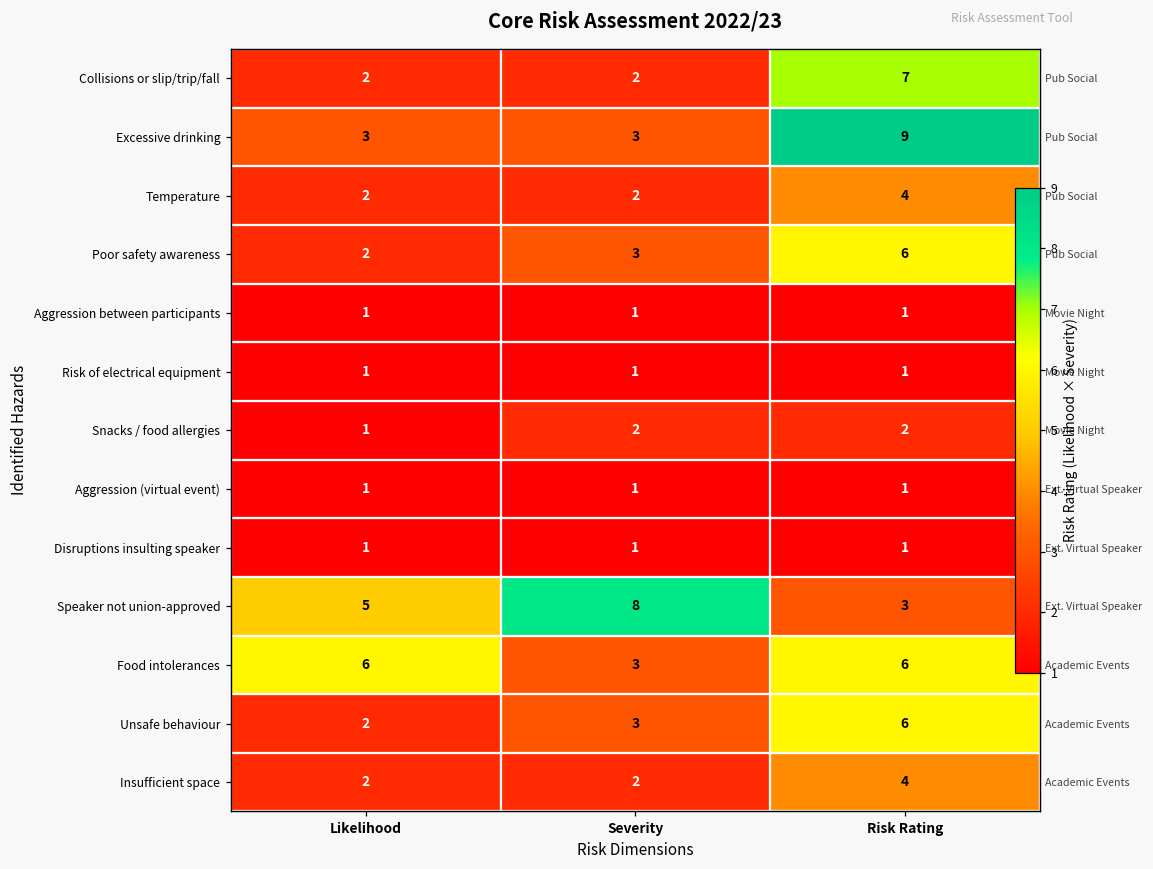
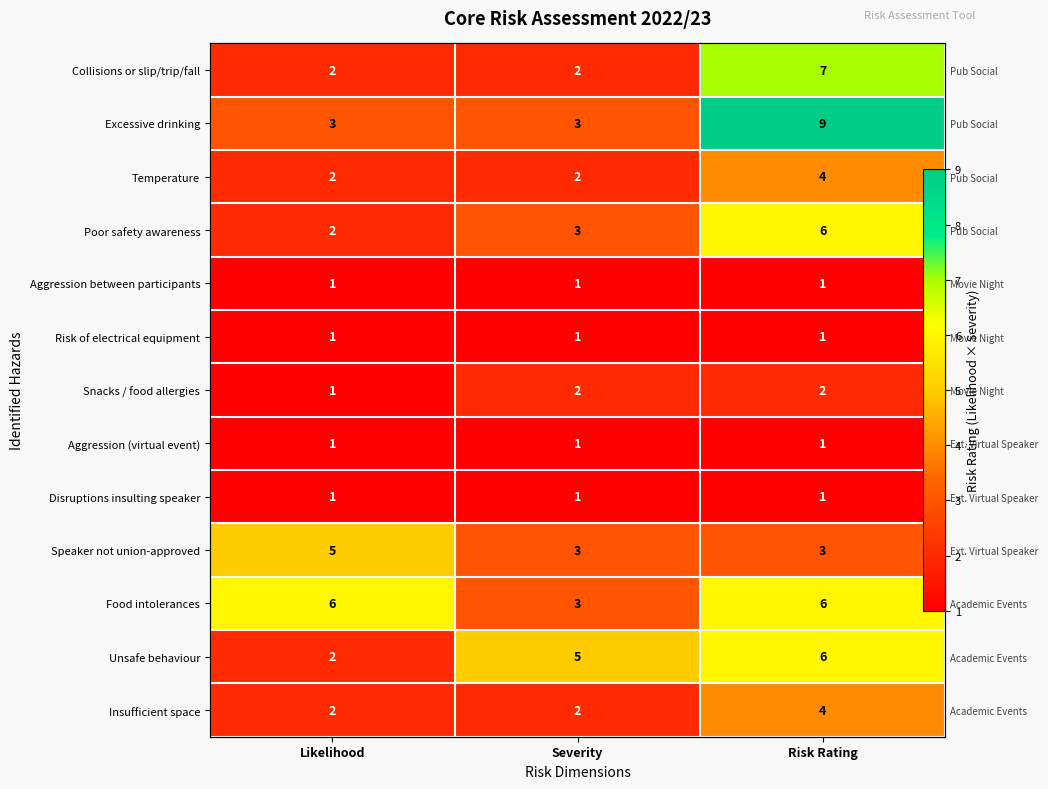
Speaker not union-approved, Severity: 8 -> 3
Unsafe behaviour, Severity: 3 -> 5
